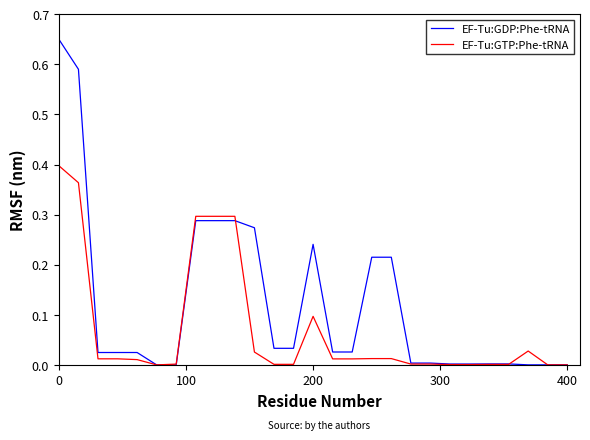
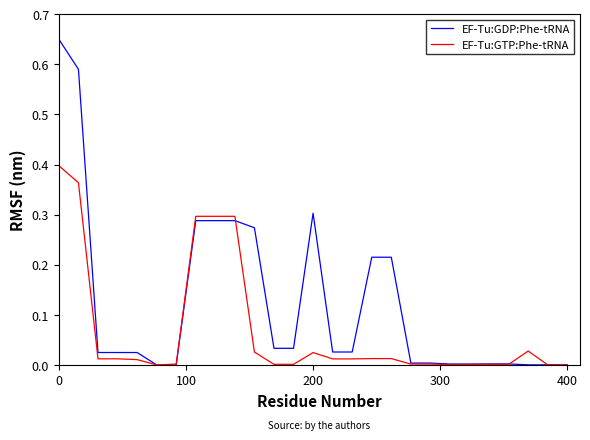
EF-Tu:GDP:Phe-tRNA, 200: 0.24 -> 0.30
EF-Tu:GTP:Phe-tRNA, 200: 0.10 -> 0.02
